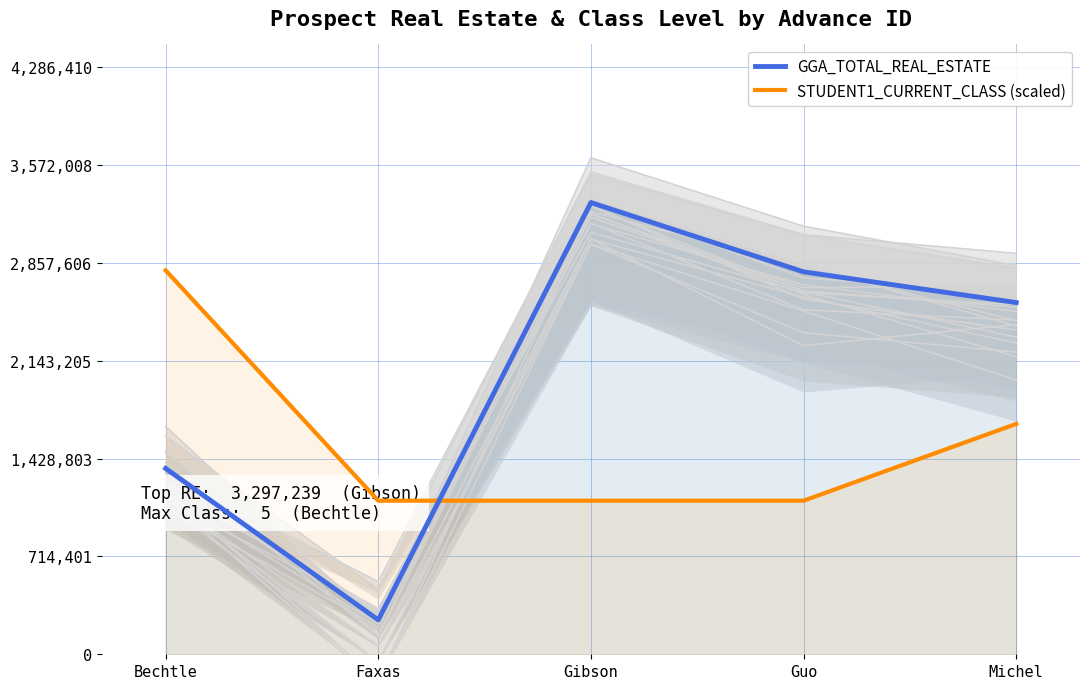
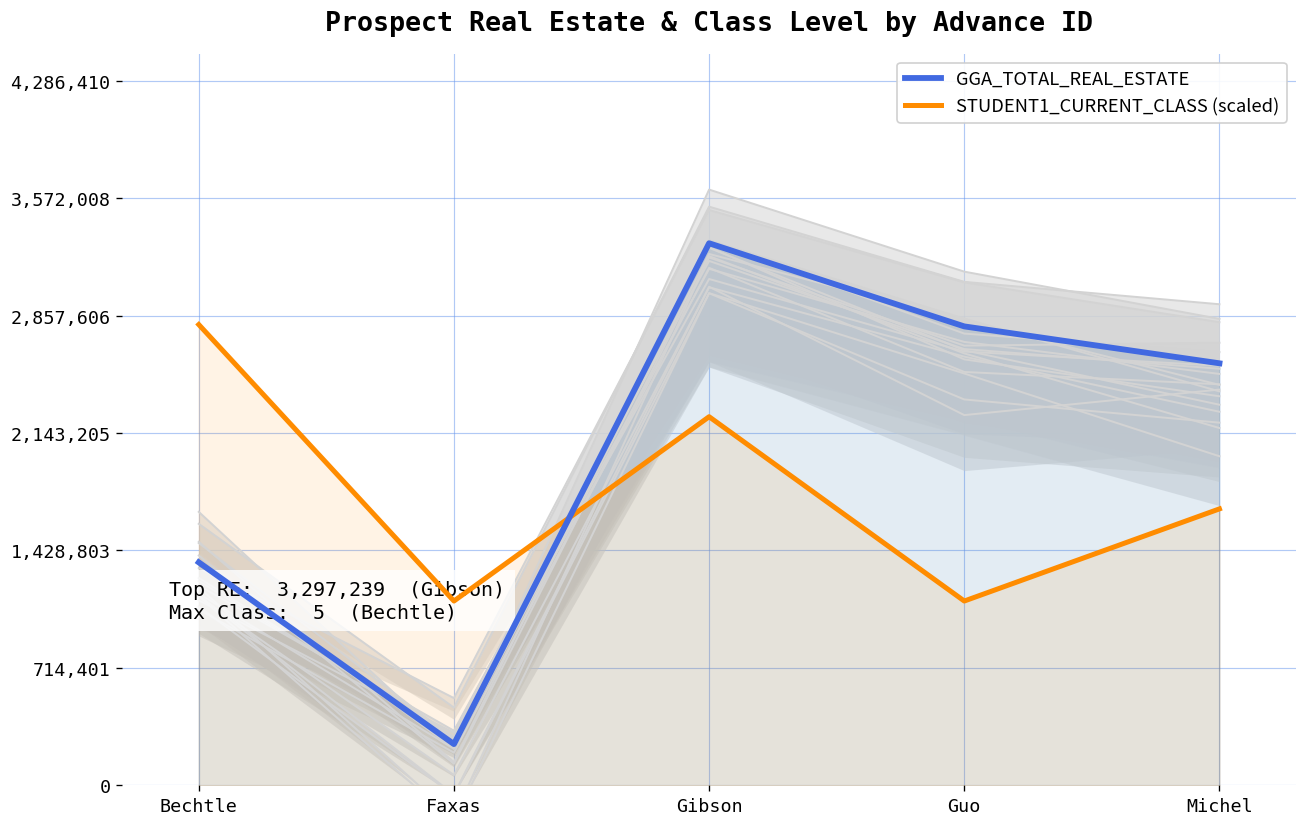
STUDENT1_CURRENT_CLASS (scaled), Gibson: 1,120,000 -> 2,240,000
